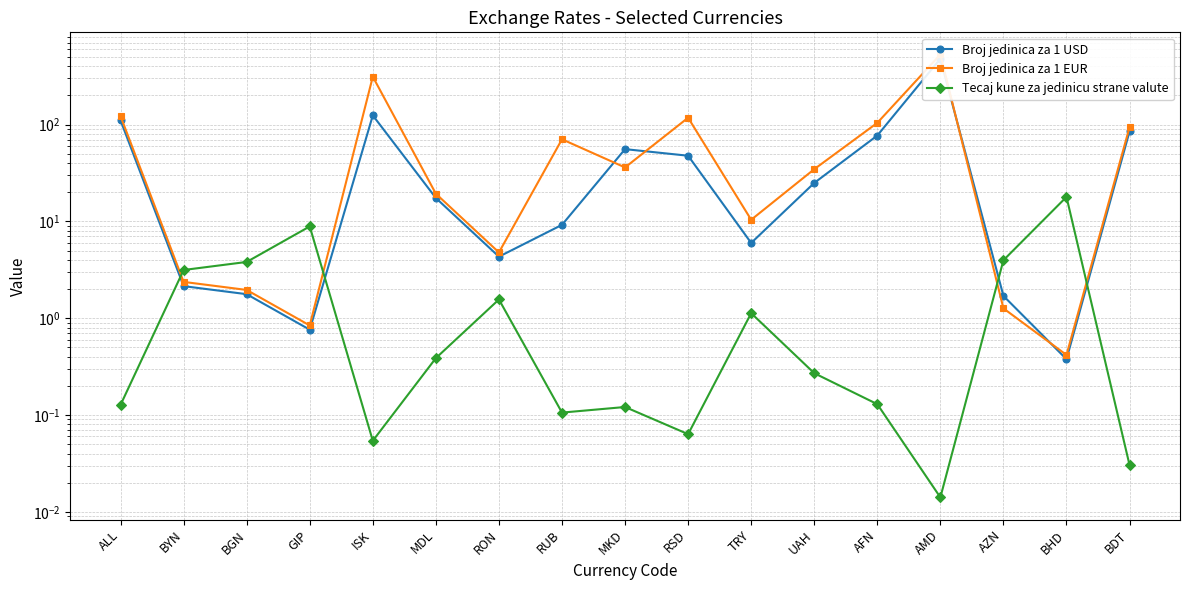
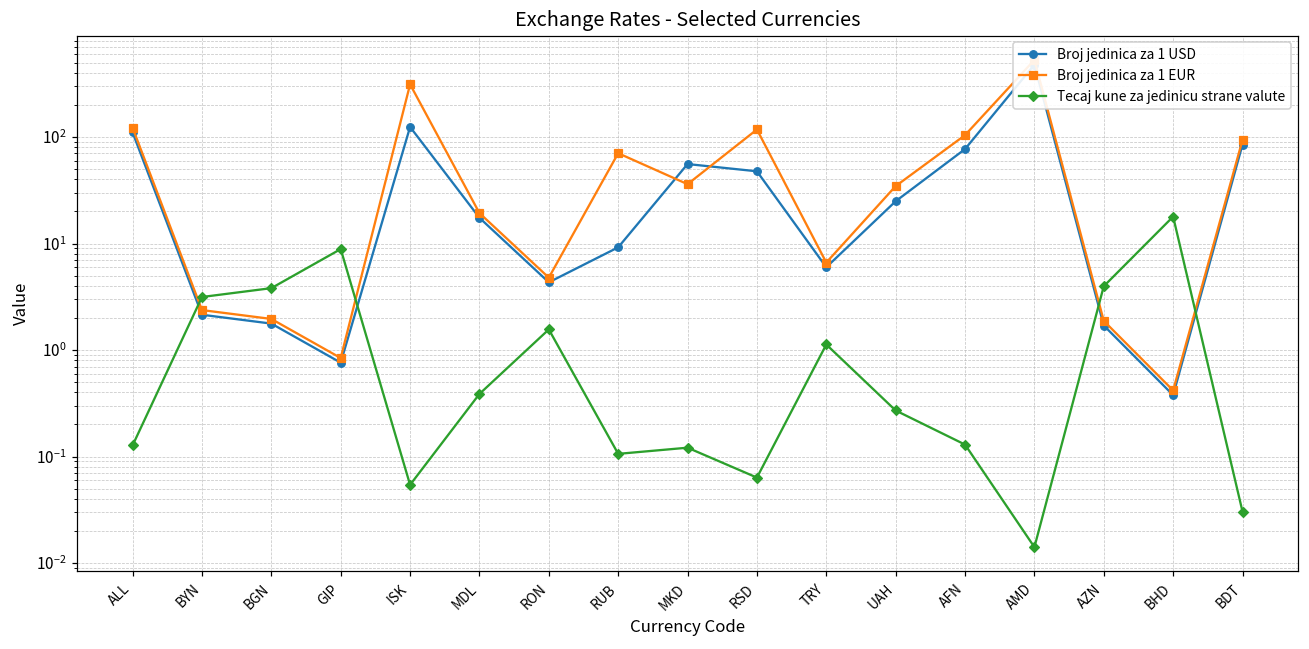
Broj jedinica za 1 EUR, TRY: 10 -> 7
Broj jedinica za 1 EUR, AZN: 1.3 -> 1.9
